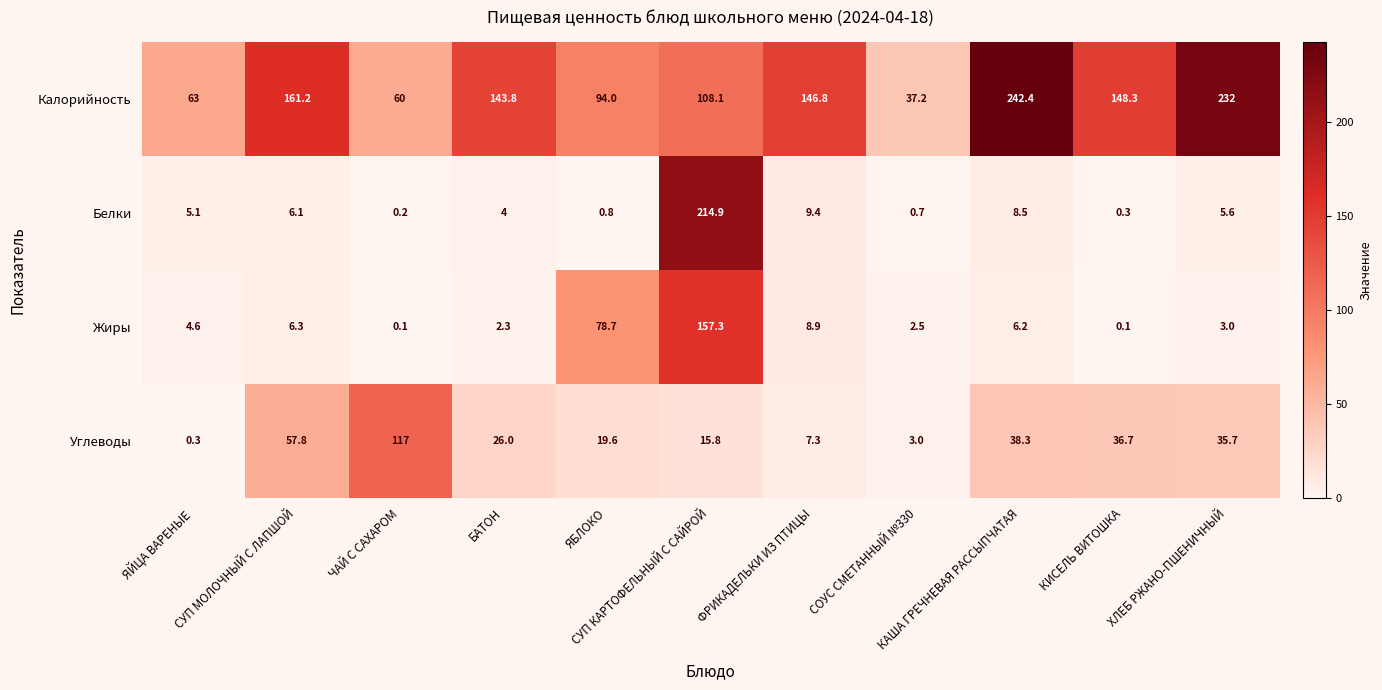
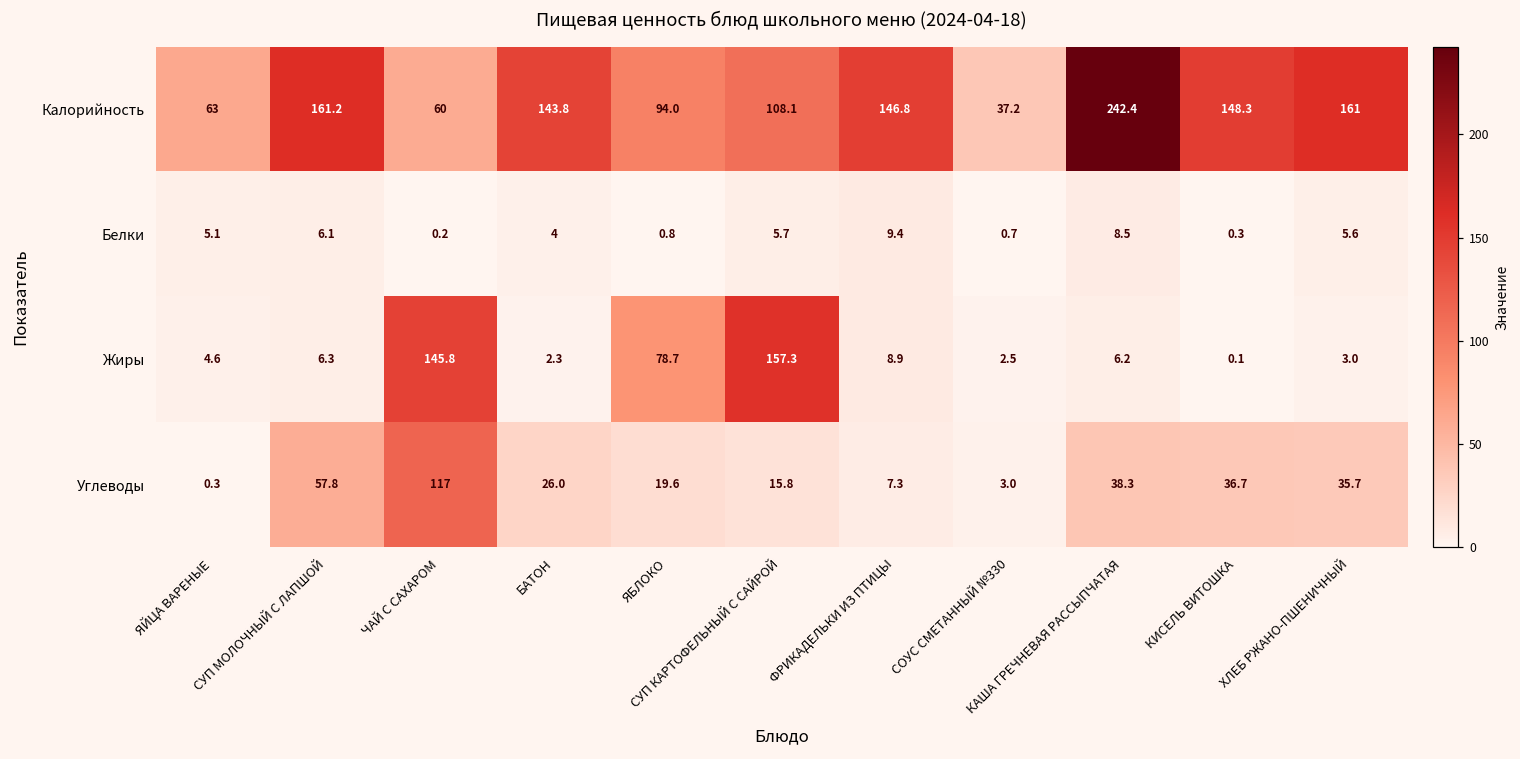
Калорийность, ХЛЕБ РЖАНО-ПШЕНИЧНЫЙ: 232 -> 161
Белки, СУП КАРТОФЕЛЬНЫЙ С САЙРОЙ: 214.9 -> 5.7
Жиры, ЧАЙ С САХАРОМ: 0.1 -> 145.8
